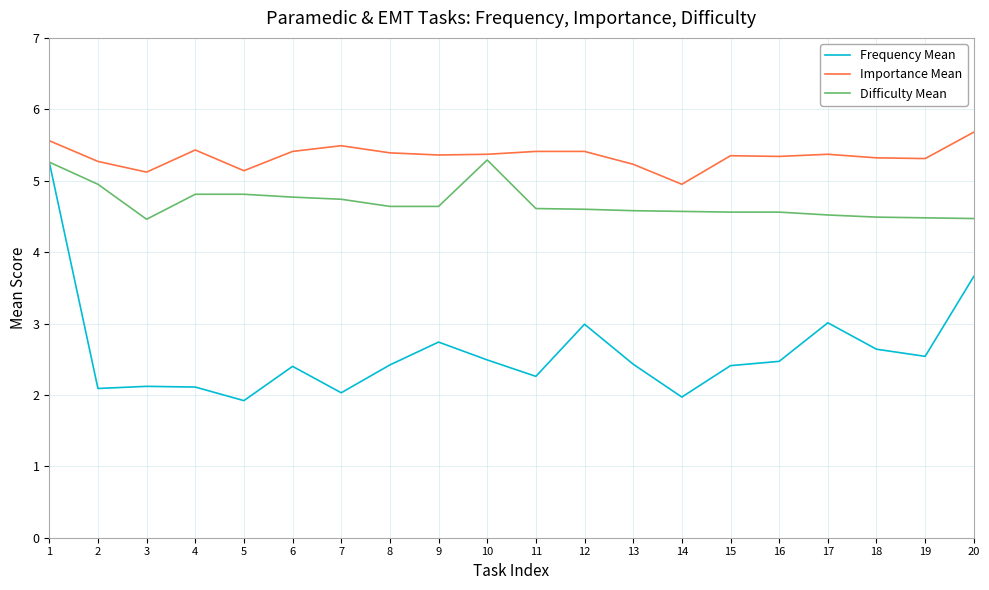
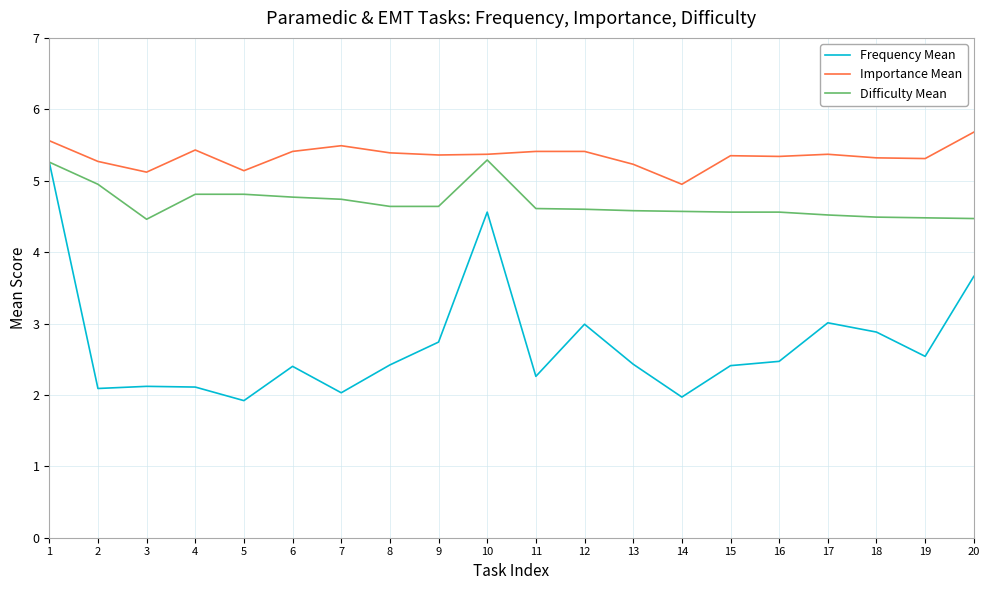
Frequency Mean, 10: 2.5 -> 4.6
Frequency Mean, 18: 2.6 -> 2.9
